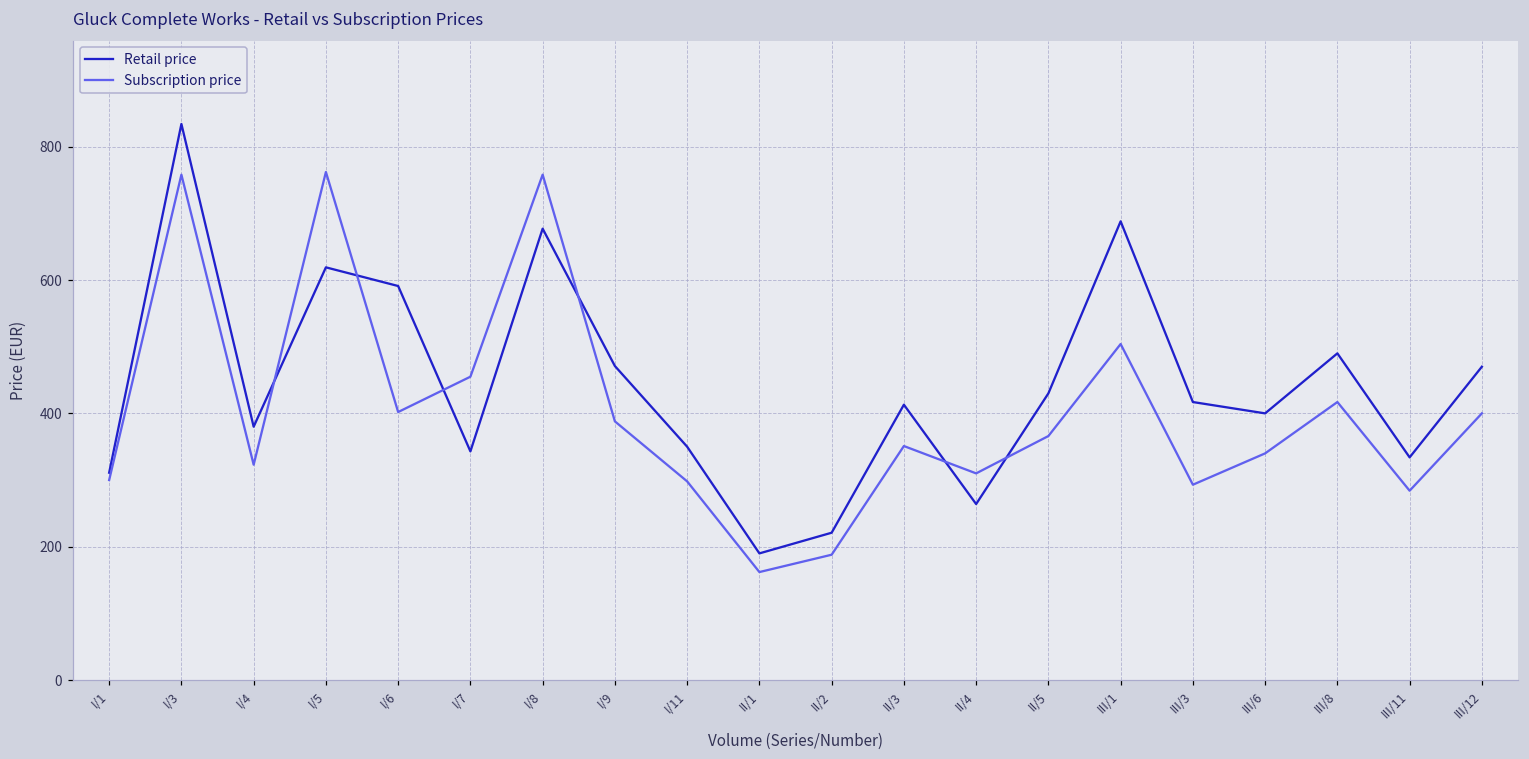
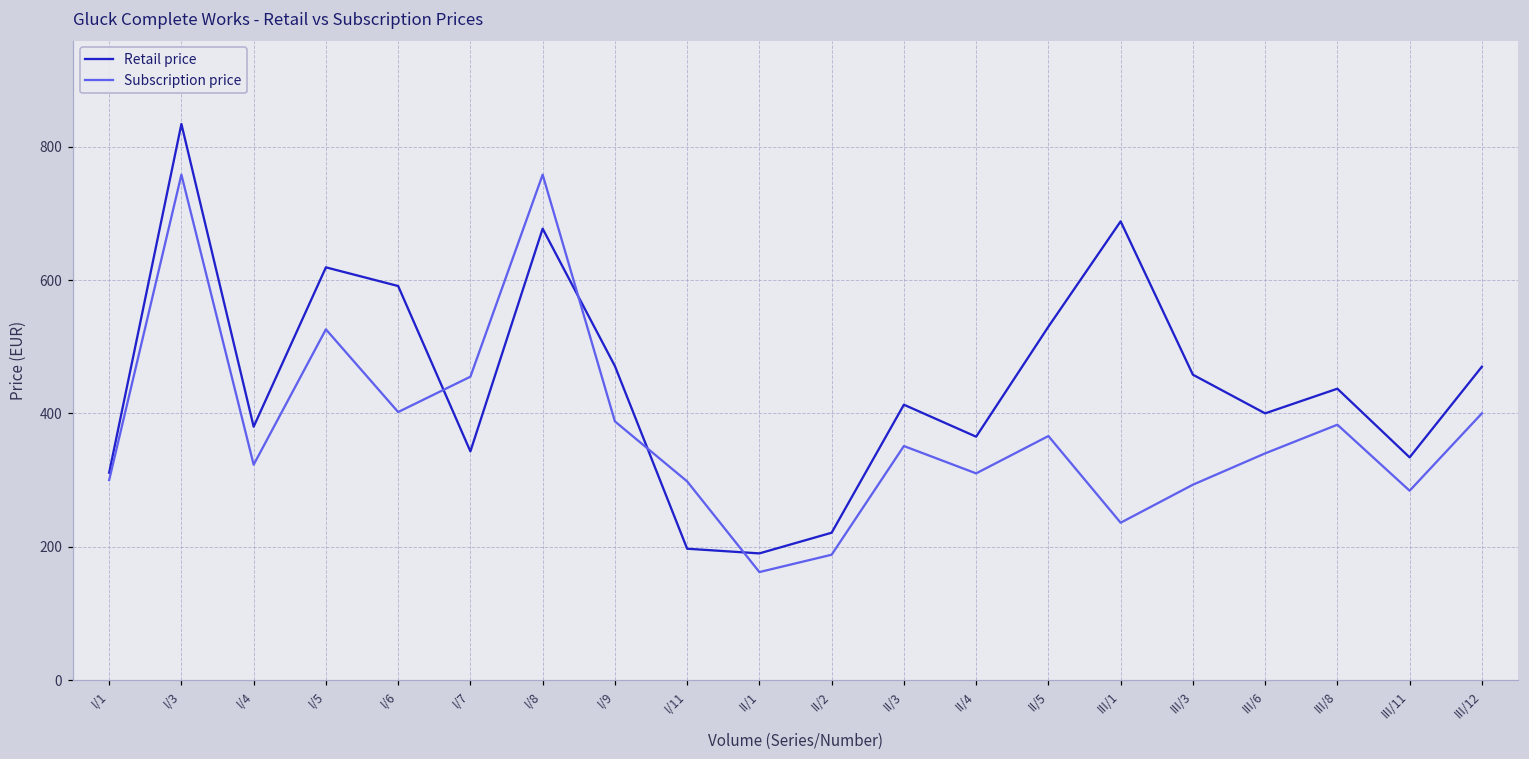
Subscription price, I/5: 760 -> 530
Retail price, I/11: 350 -> 200
Retail price, II/4: 260 -> 370
Retail price, II/5: 430 -> 530
Subscription price, III/1: 500 -> 240
Retail price, III/3: 420 -> 460
Retail price, III/8: 490 -> 440
Subscription price, III/8: 420 -> 380
